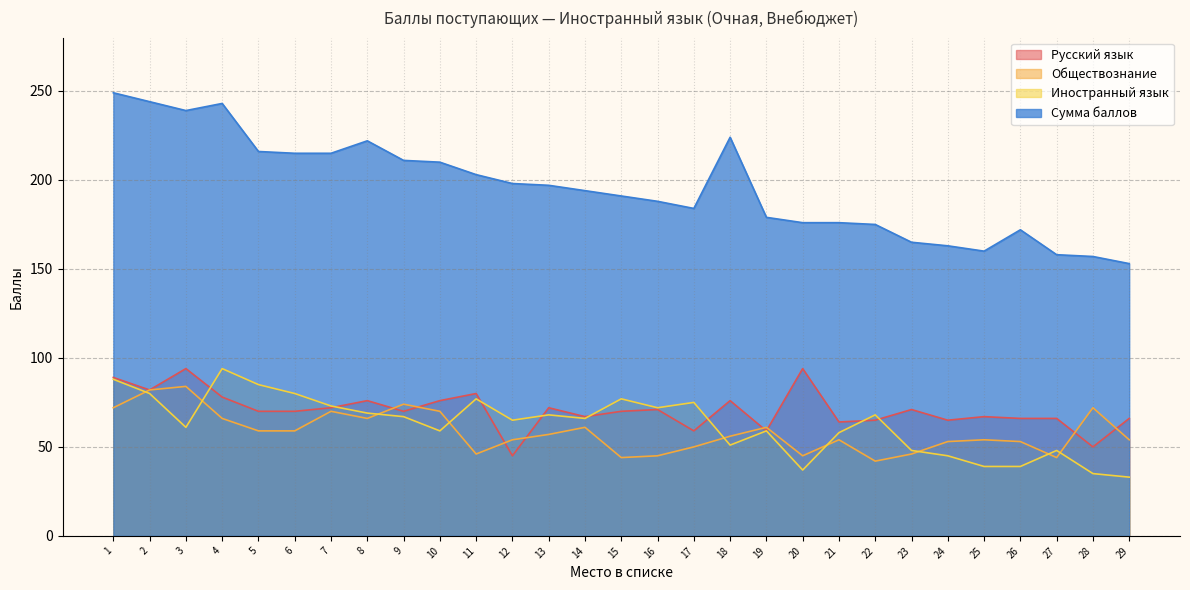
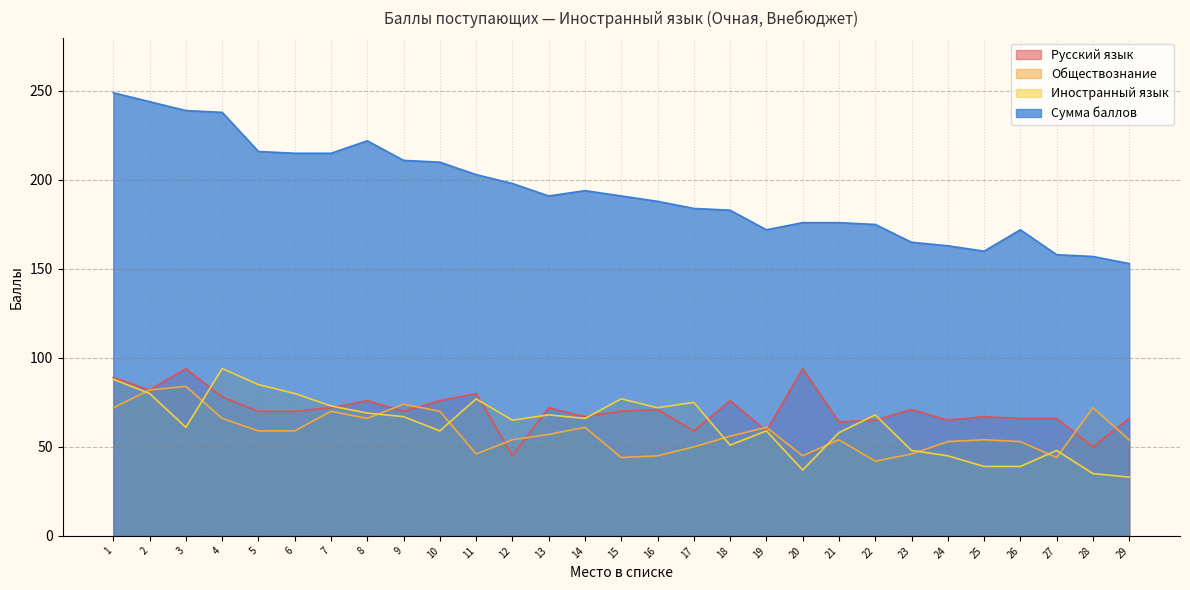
Сумма баллов, 4: 243 -> 238
Сумма баллов, 13: 197 -> 191
Сумма баллов, 18: 224 -> 183
Сумма баллов, 19: 179 -> 172
